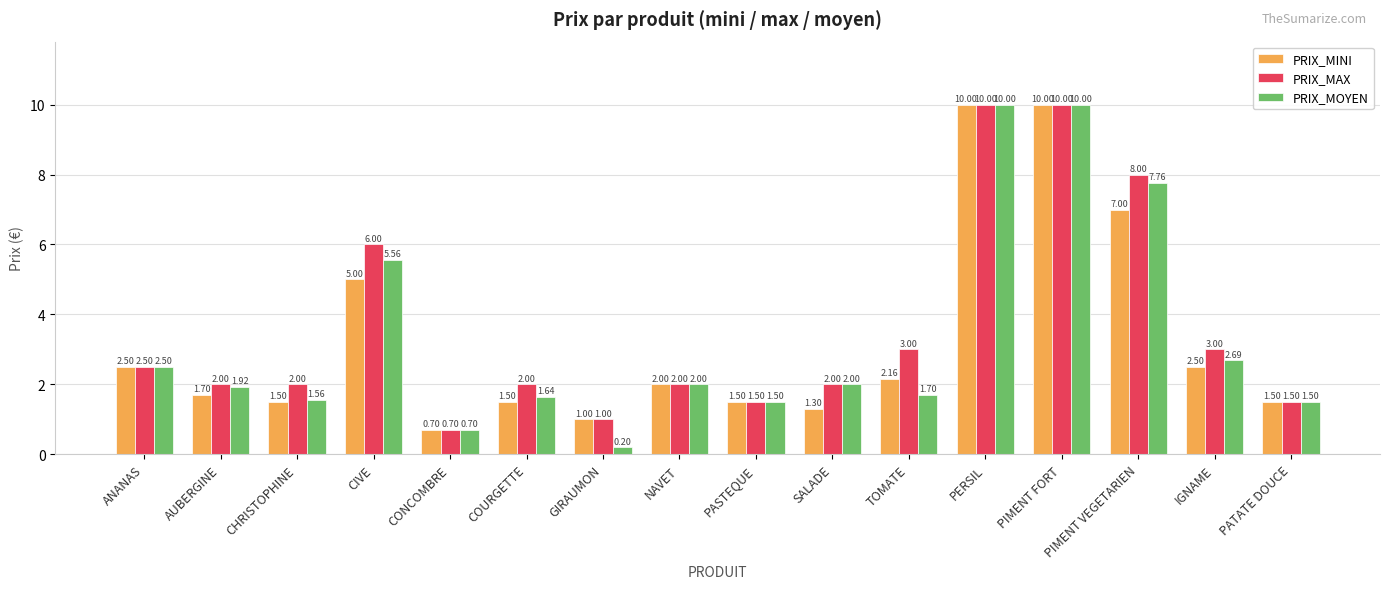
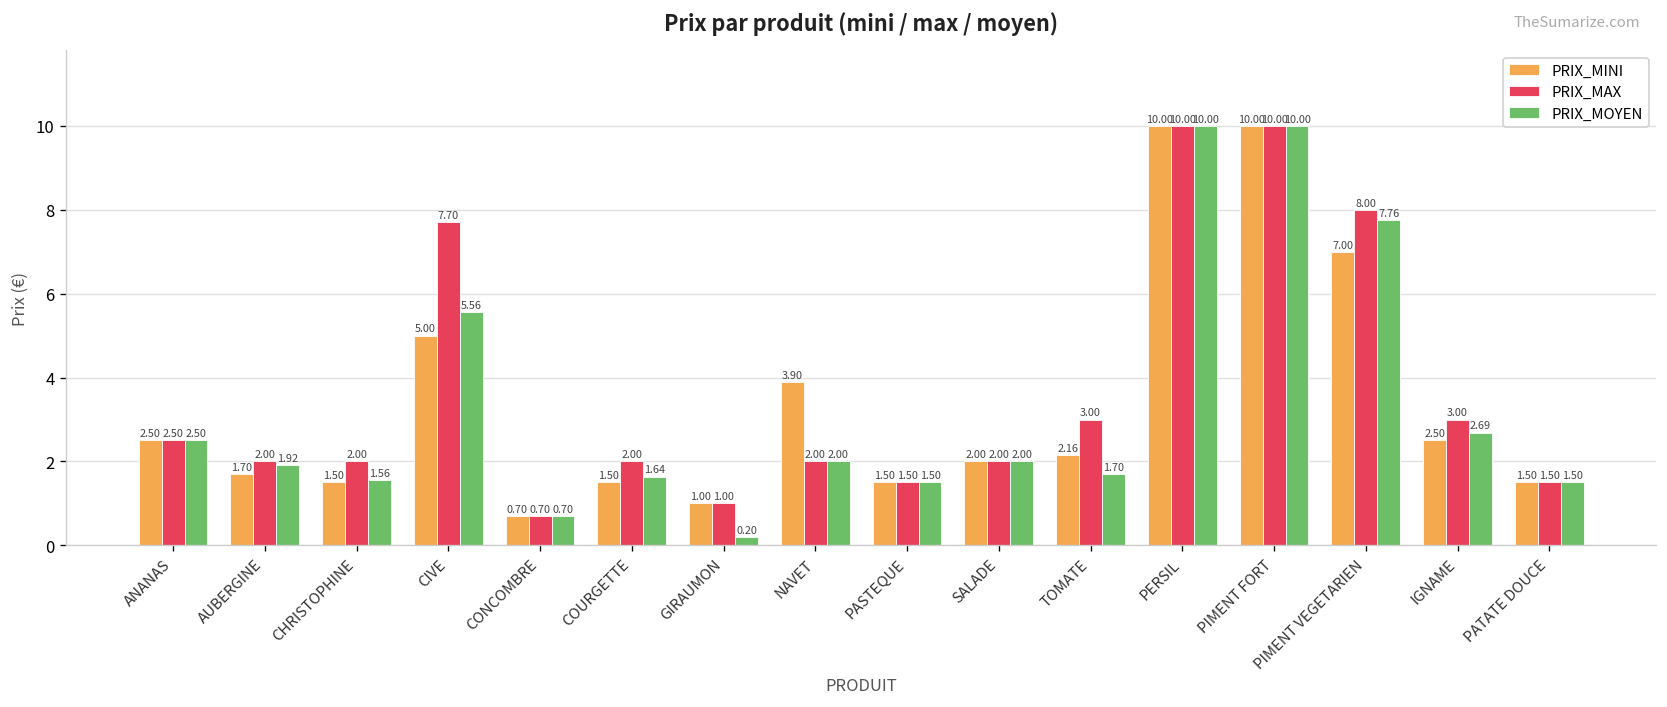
PRIX_MAX, CIVE: 6.00 -> 7.70
PRIX_MINI, NAVET: 2.00 -> 3.90
PRIX_MINI, SALADE: 1.30 -> 2.00
